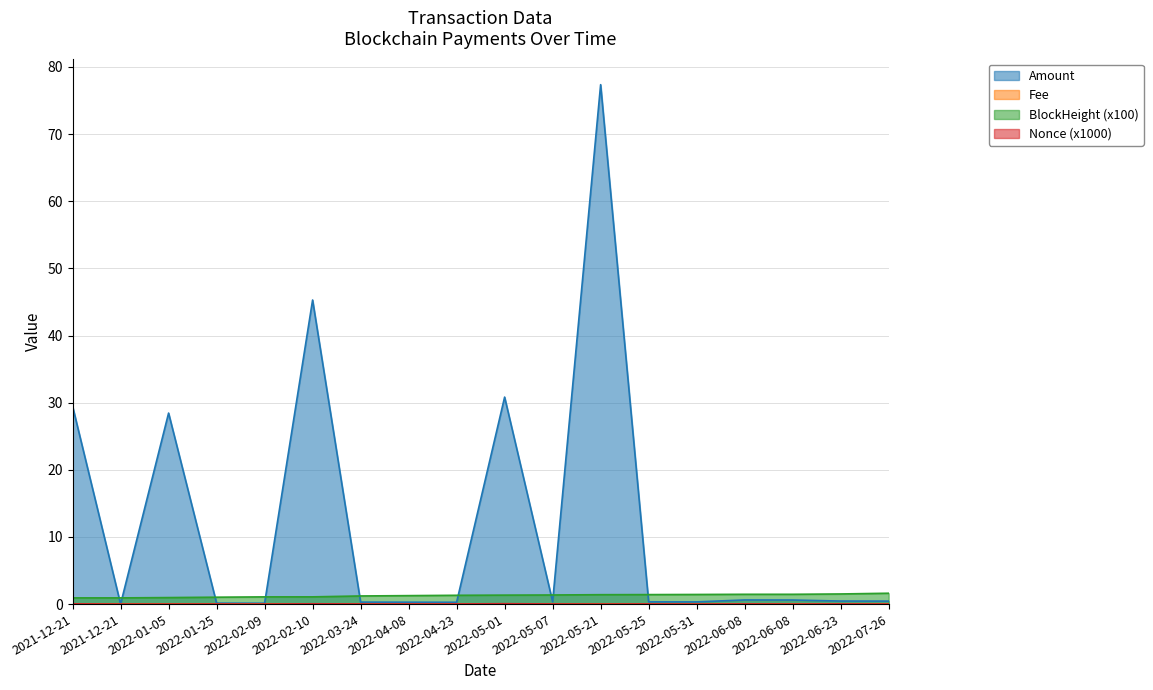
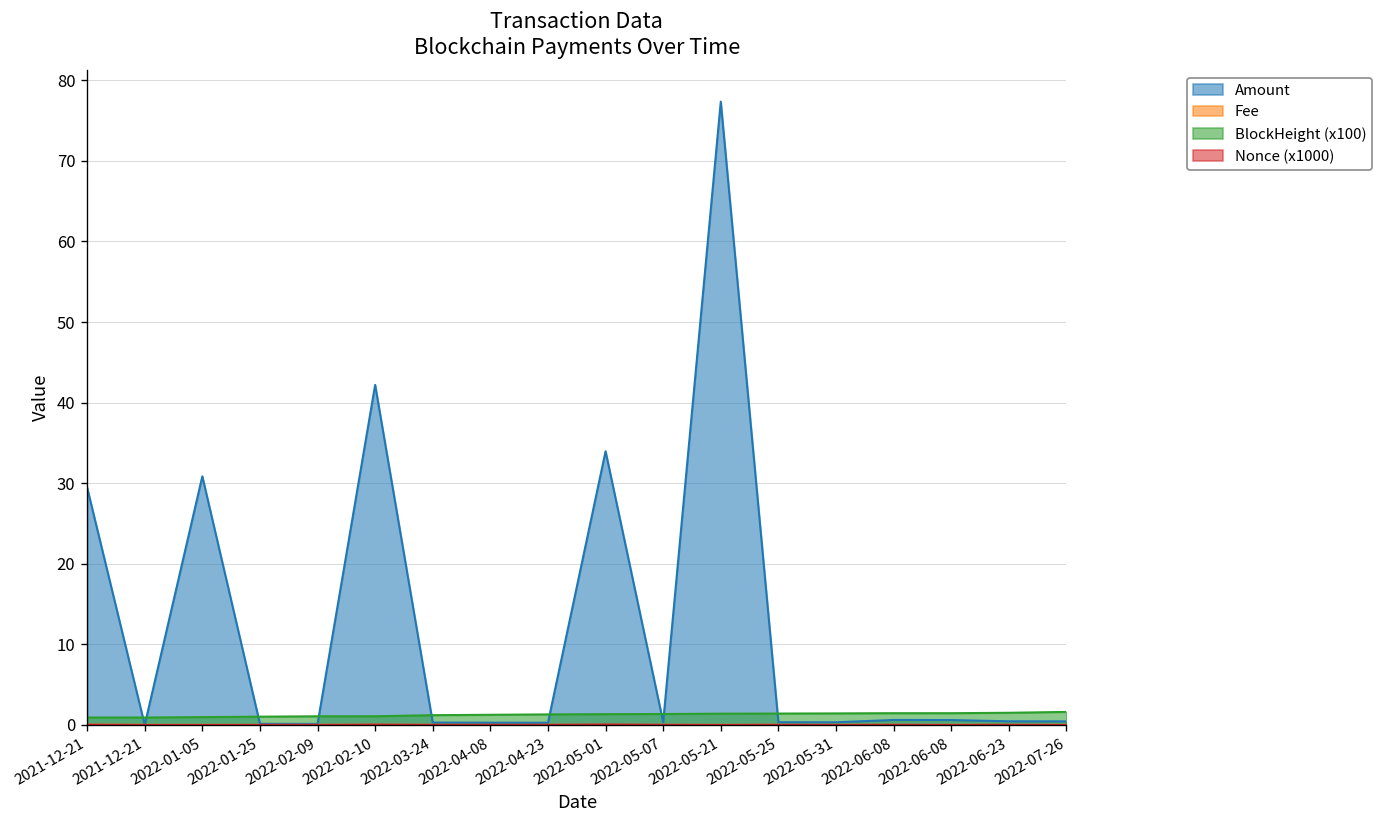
Amount, 2022-01-05: 28 -> 31
Amount, 2022-02-10: 45 -> 42
Amount, 2022-05-01: 31 -> 34
